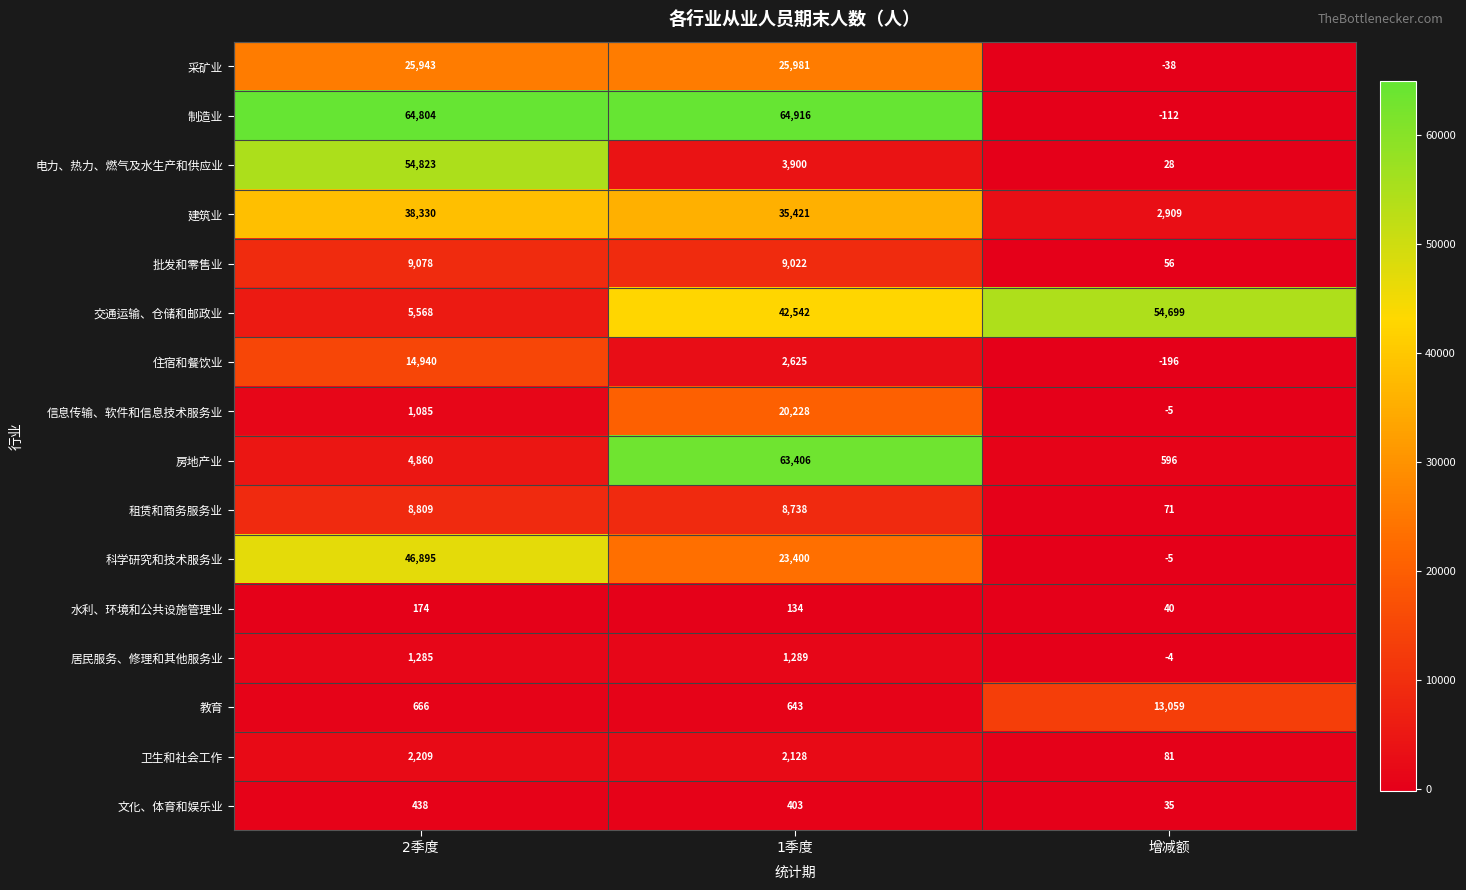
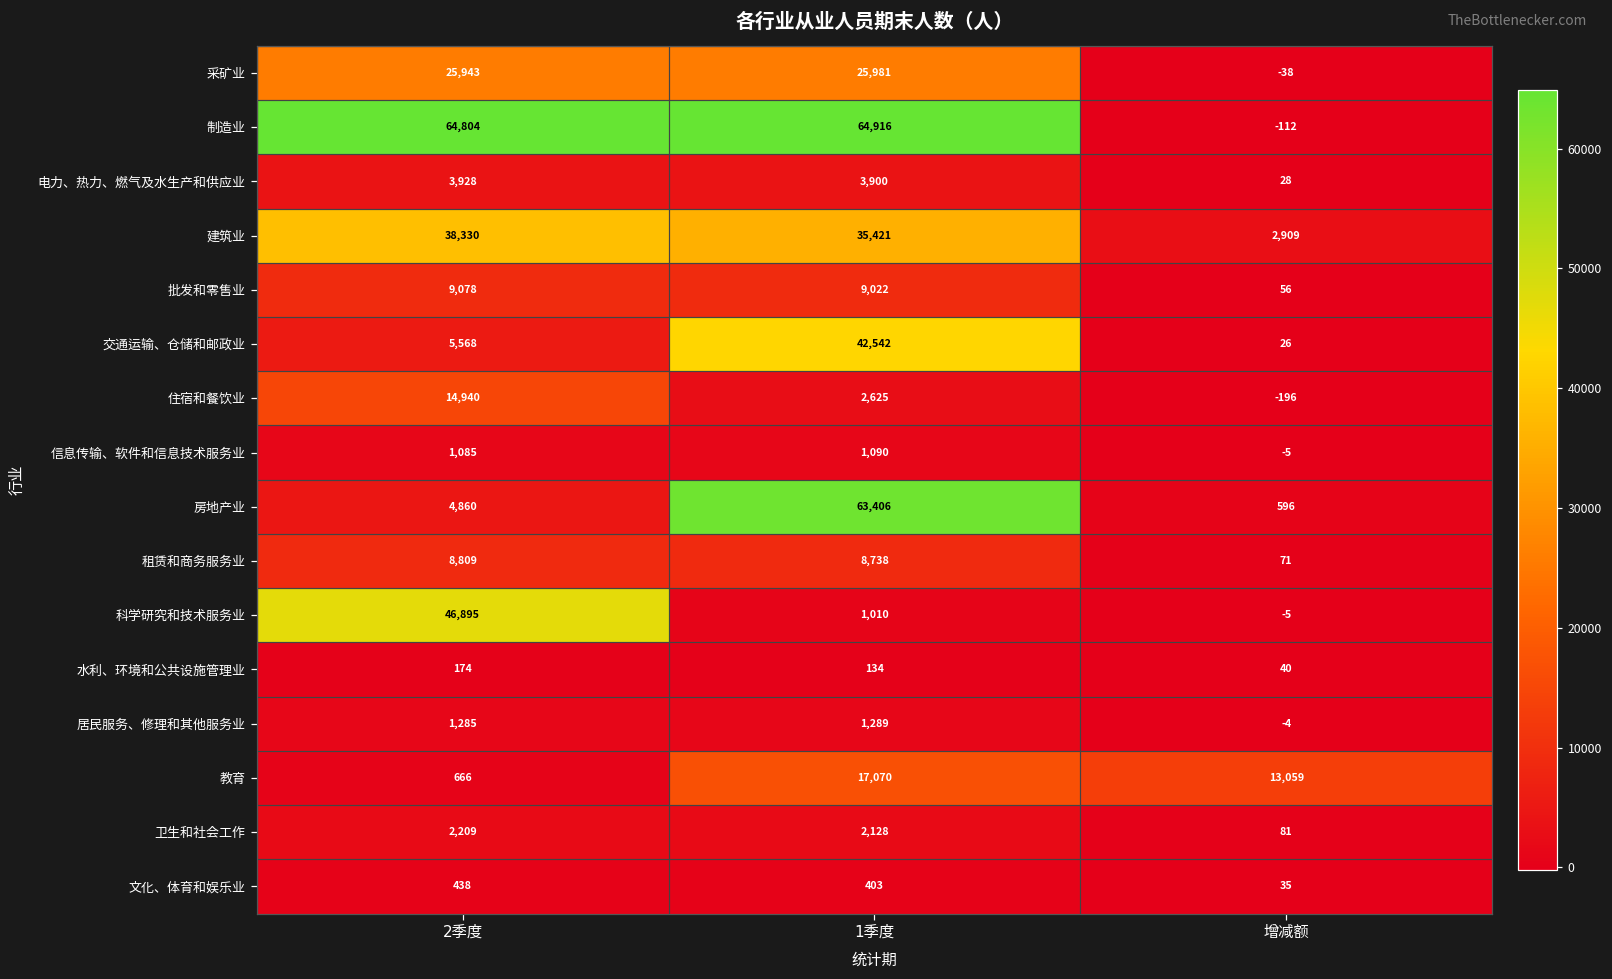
电力、热力、燃气及水生产和供应业, 2季度: 54,823 -> 3,928
交通运输、仓储和邮政业, 增减额: 54,699 -> 26
信息传输、软件和信息技术服务业, 1季度: 20,228 -> 1,090
科学研究和技术服务业, 1季度: 23,400 -> 1,010
教育, 1季度: 643 -> 17,070
